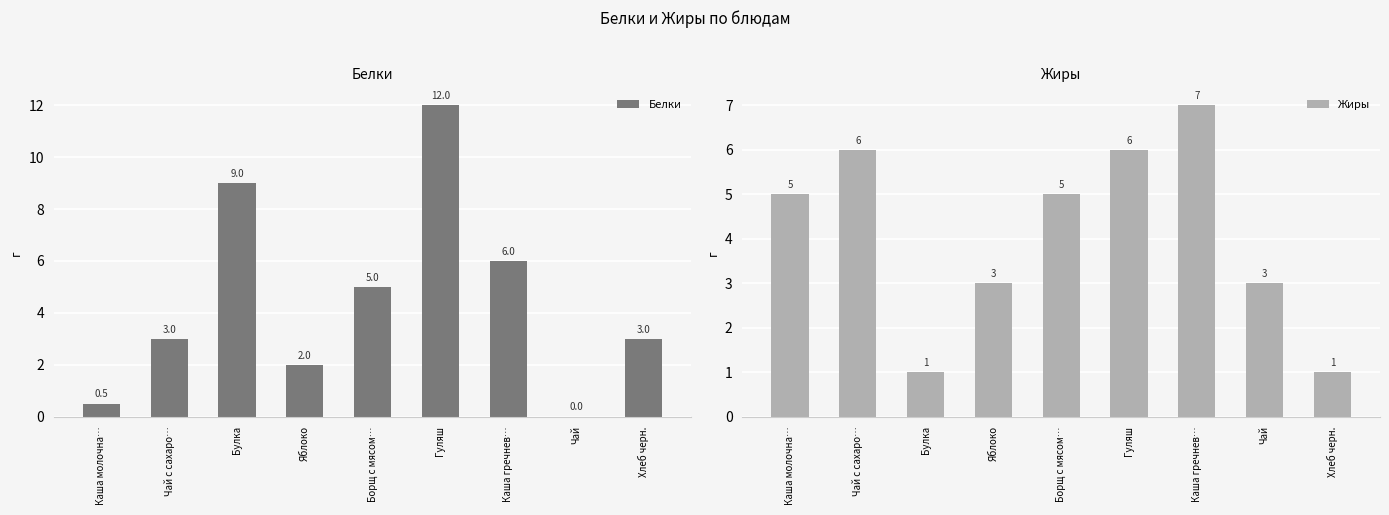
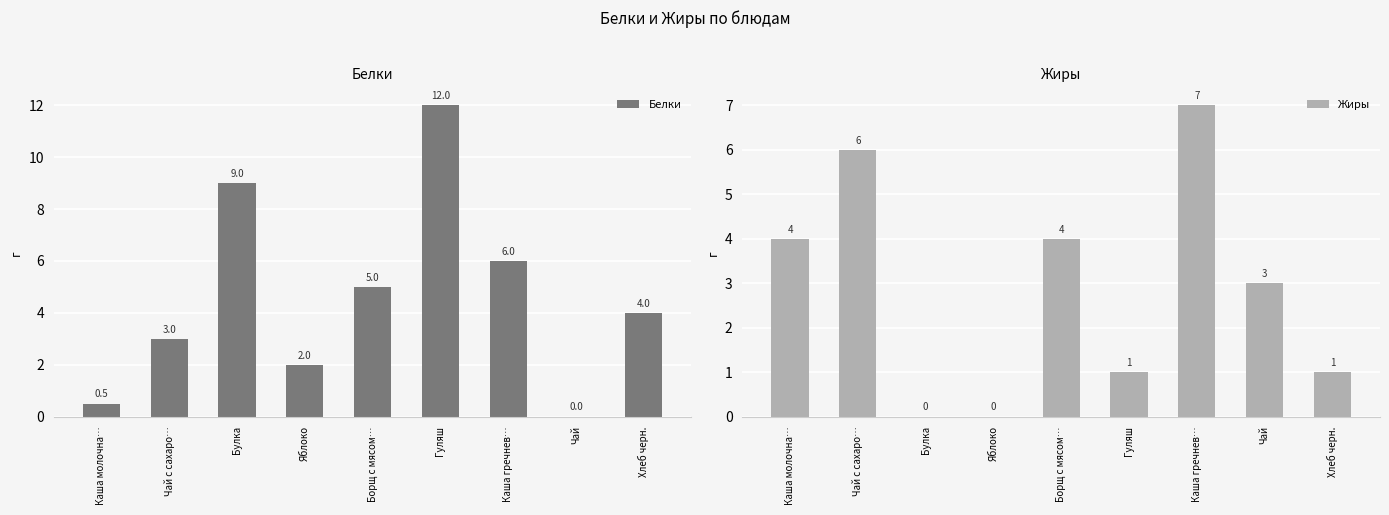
Белки, Хлеб черн.: 3.0 -> 4.0
Жиры, Каша молочна…: 5 -> 4
Жиры, Булка: 1 -> 0
Жиры, Яблоко: 3 -> 0
Жиры, Борщ с мясом…: 5 -> 4
Жиры, Гуляш: 6 -> 1
